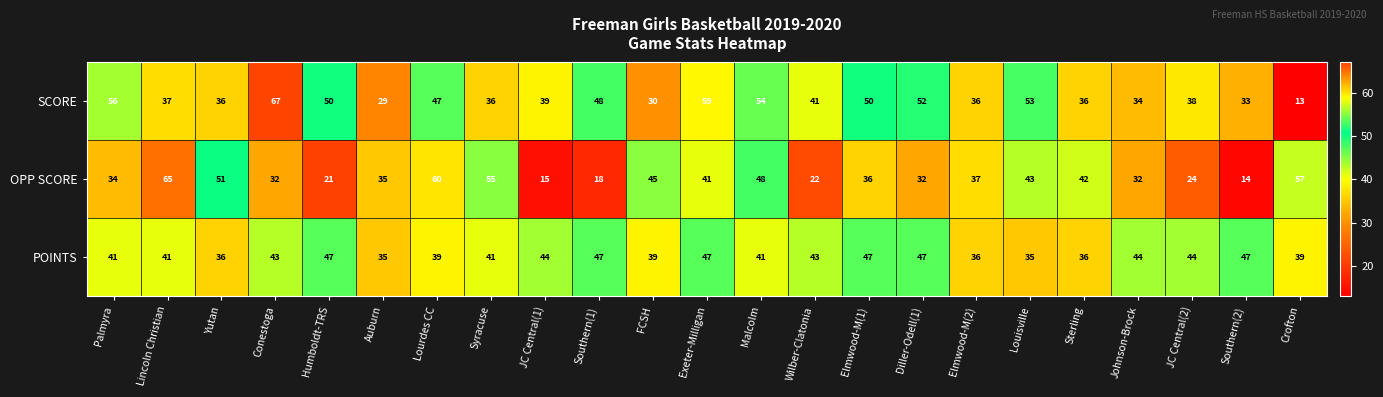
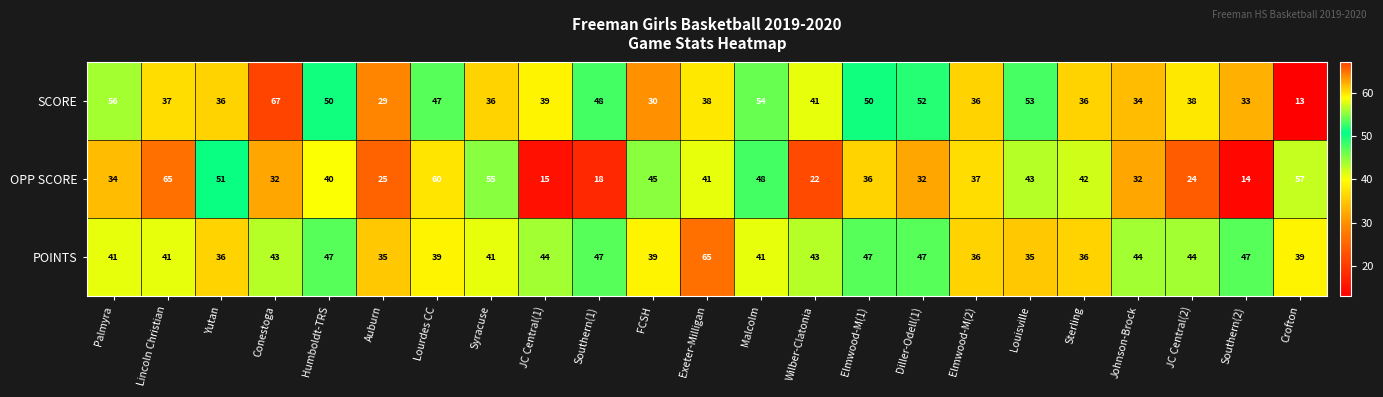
SCORE, Exeter-Milligan: 59 -> 38
OPP SCORE, Humboldt-TRS: 21 -> 40
OPP SCORE, Auburn: 35 -> 25
POINTS, Exeter-Milligan: 47 -> 65
